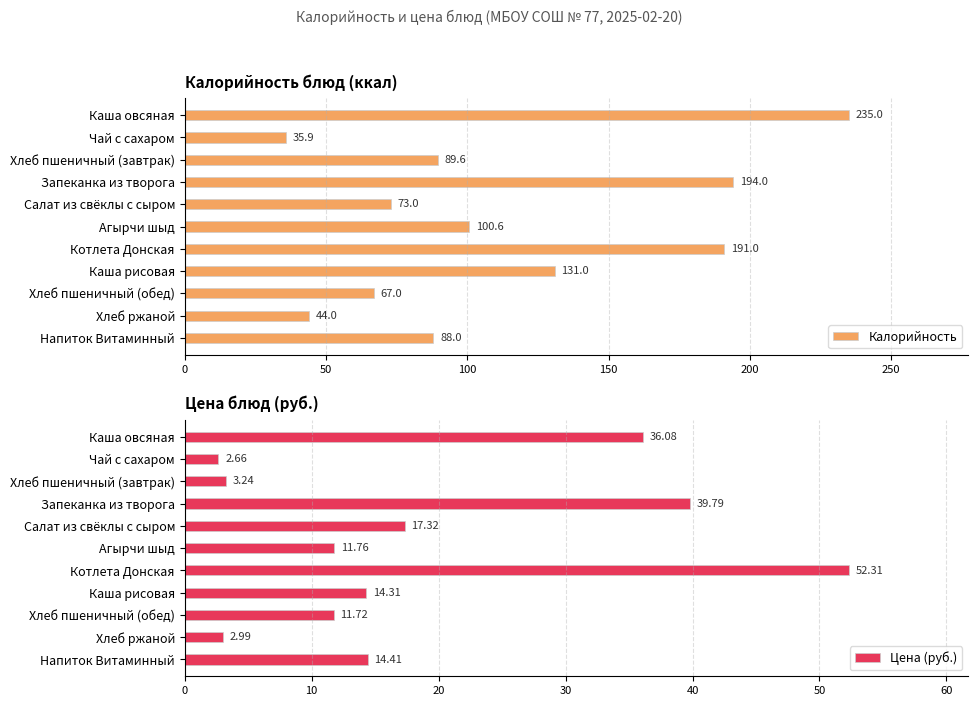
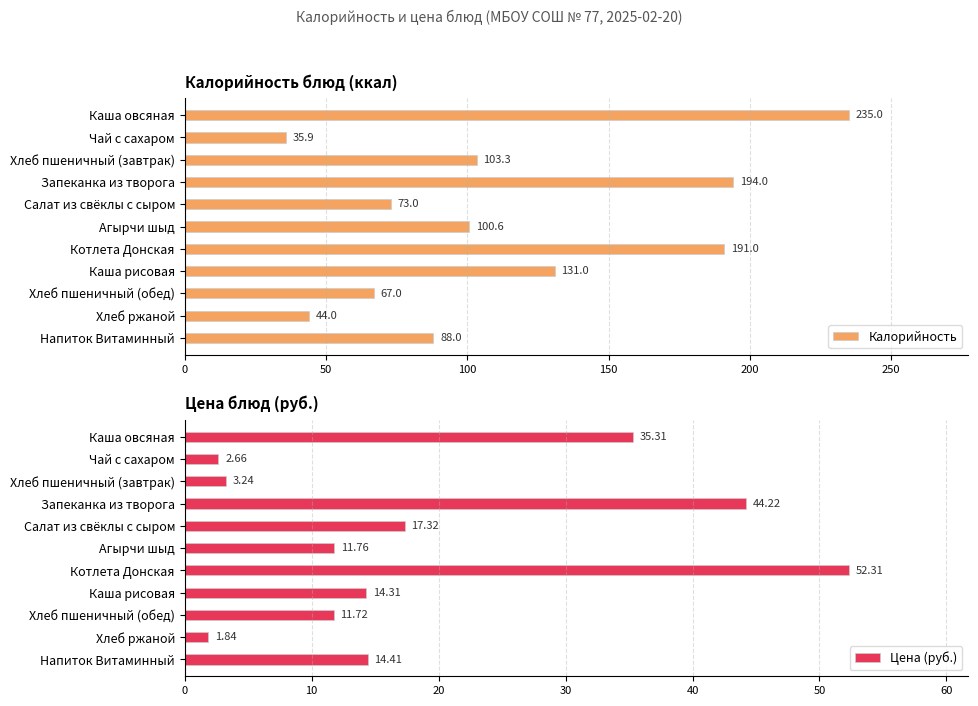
Калорийность блюд (ккал), Хлеб пшеничный (завтрак): 89.6 -> 103.3
Цена блюд (руб.), Каша овсяная: 36.08 -> 35.31
Цена блюд (руб.), Запеканка из творога: 39.79 -> 44.22
Цена блюд (руб.), Хлеб ржаной: 2.99 -> 1.84
